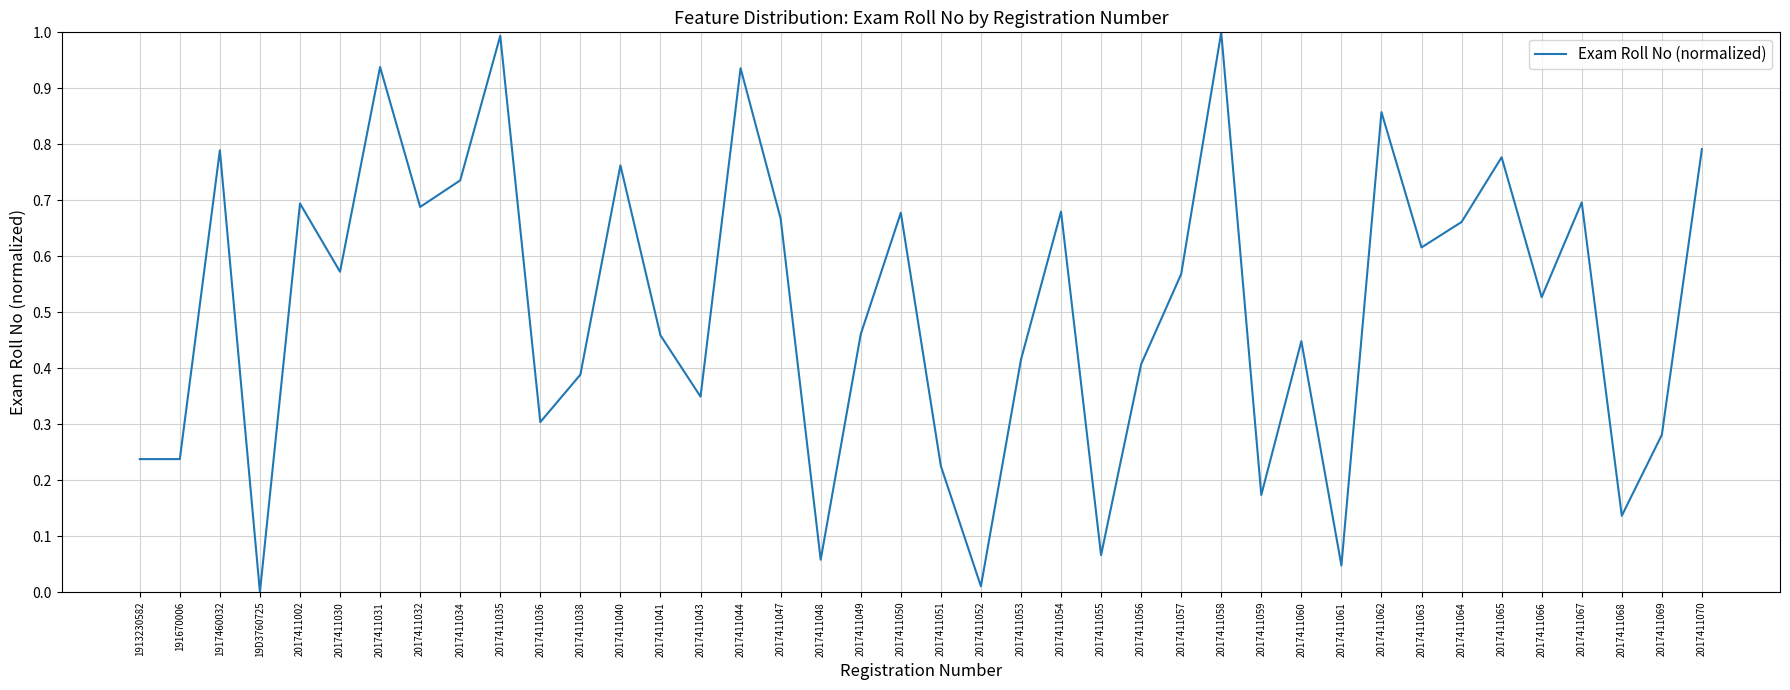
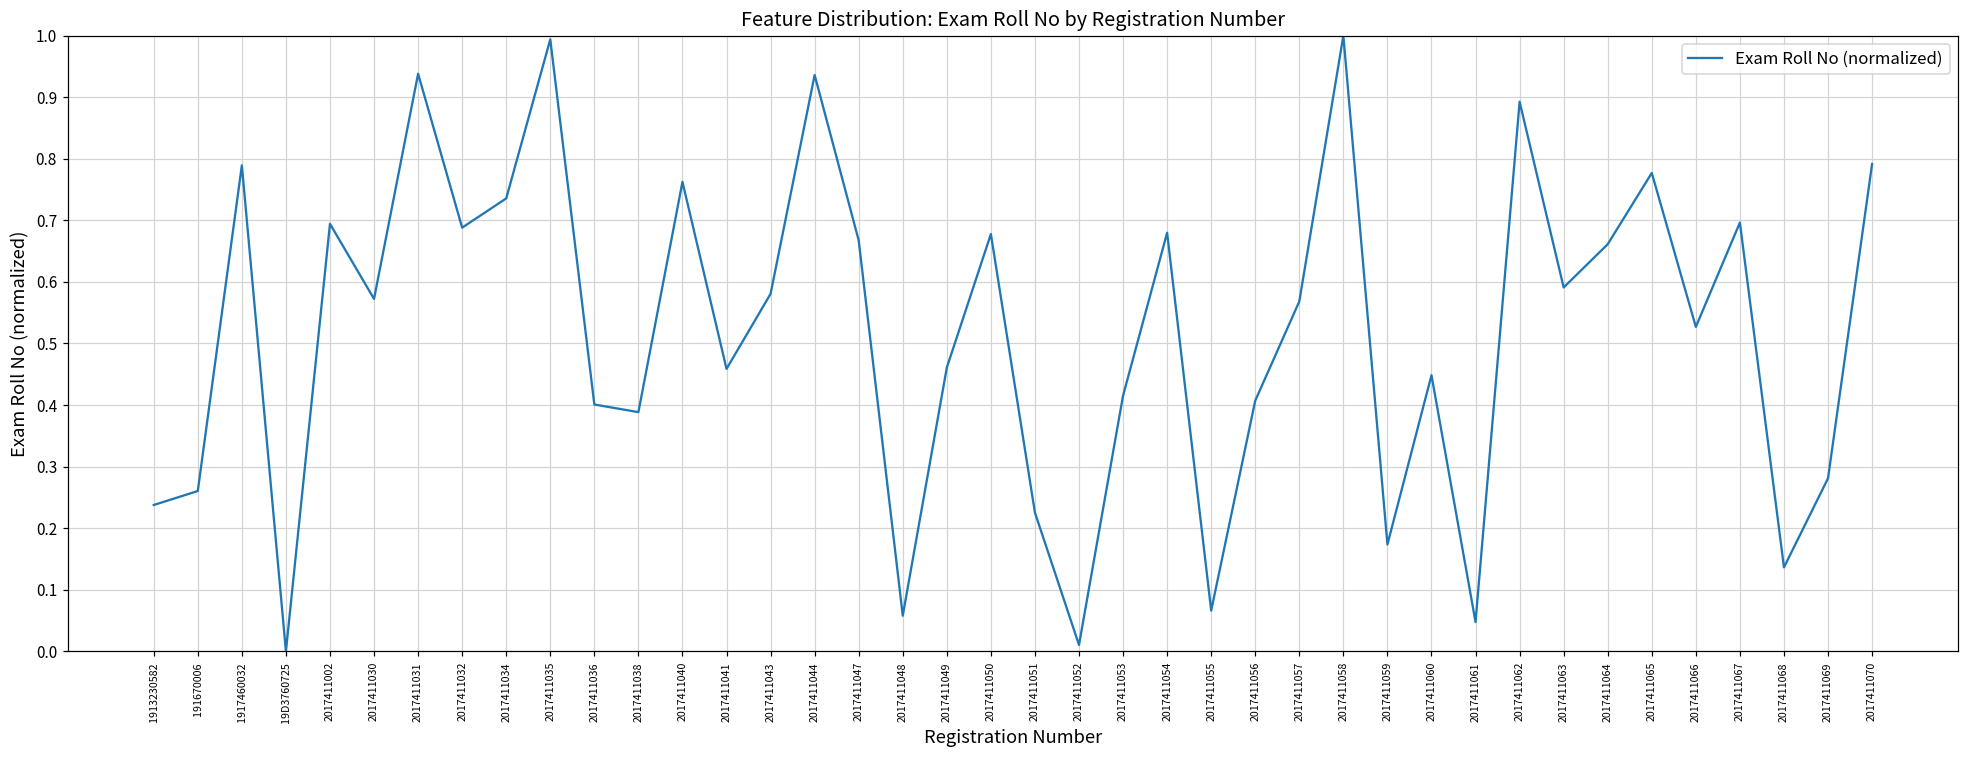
191670006: 0.24 -> 0.26
2017411036: 0.30 -> 0.40
2017411043: 0.35 -> 0.58
2017411062: 0.86 -> 0.89
2017411063: 0.62 -> 0.59
